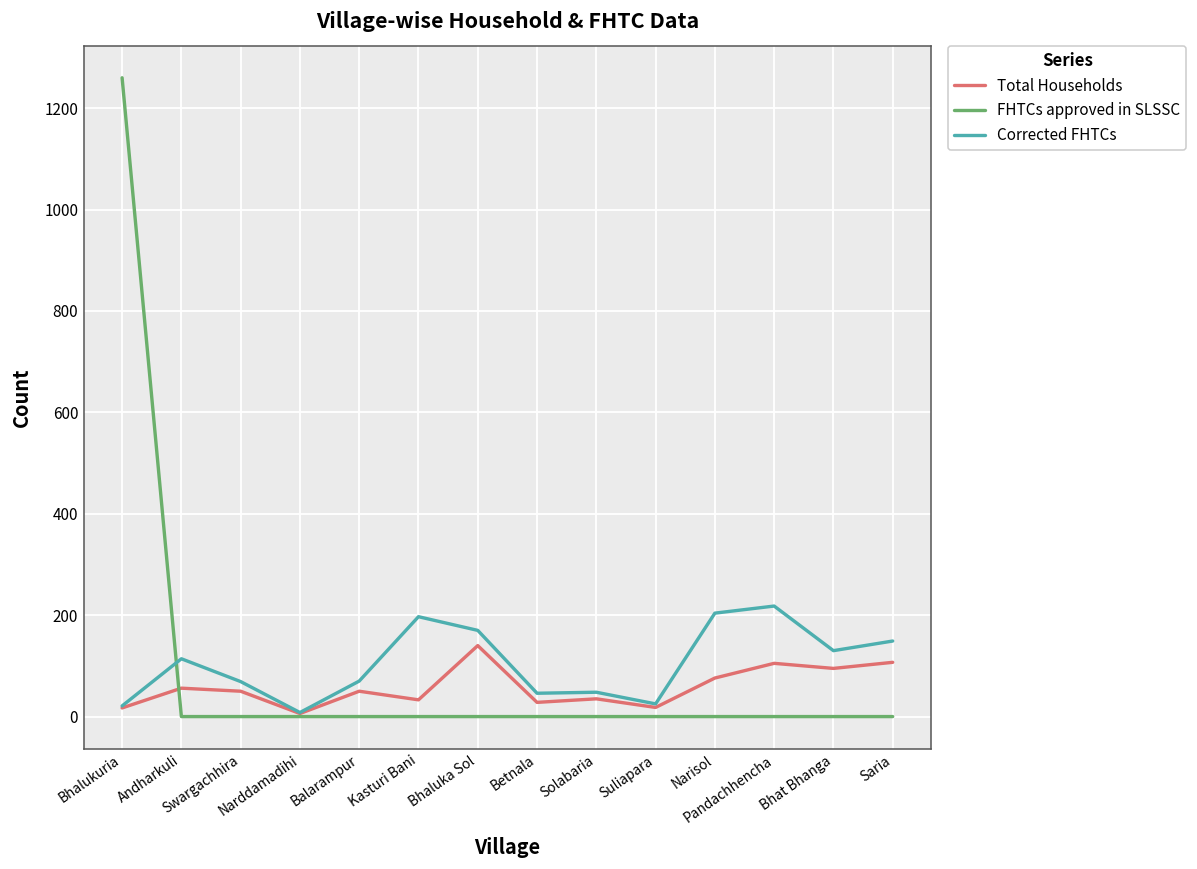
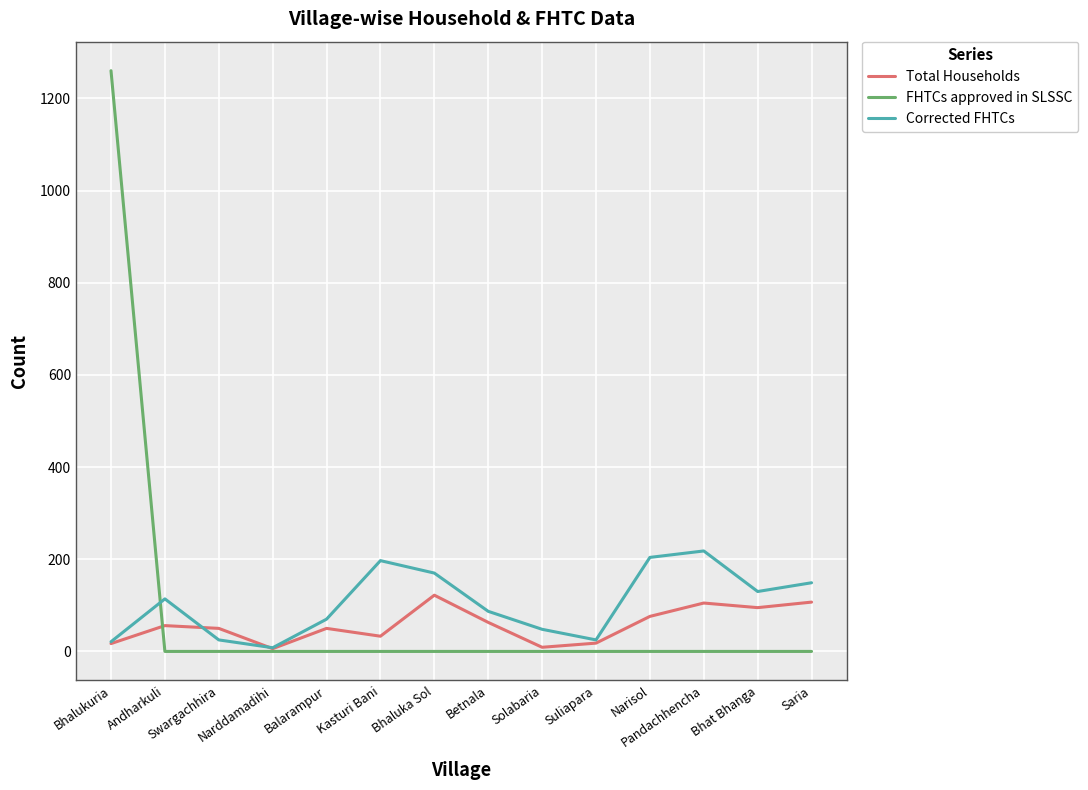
Corrected FHTCs, Swargachhira: 70 -> 30
Total Households, Bhaluka Sol: 140 -> 120
Total Households, Betnala: 30 -> 60
Corrected FHTCs, Betnala: 50 -> 90
Total Households, Solabaria: 40 -> 10
